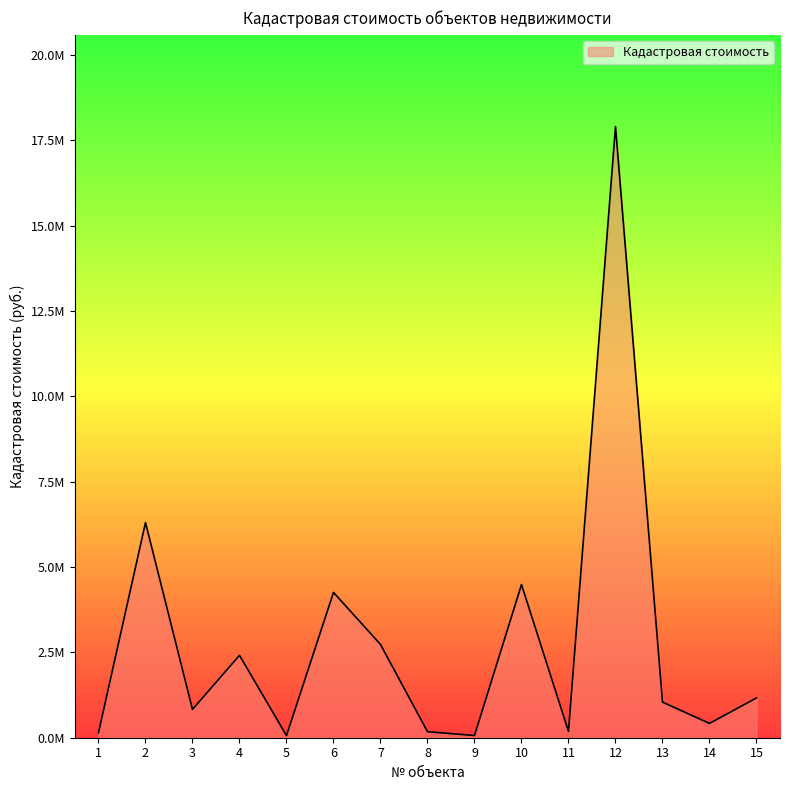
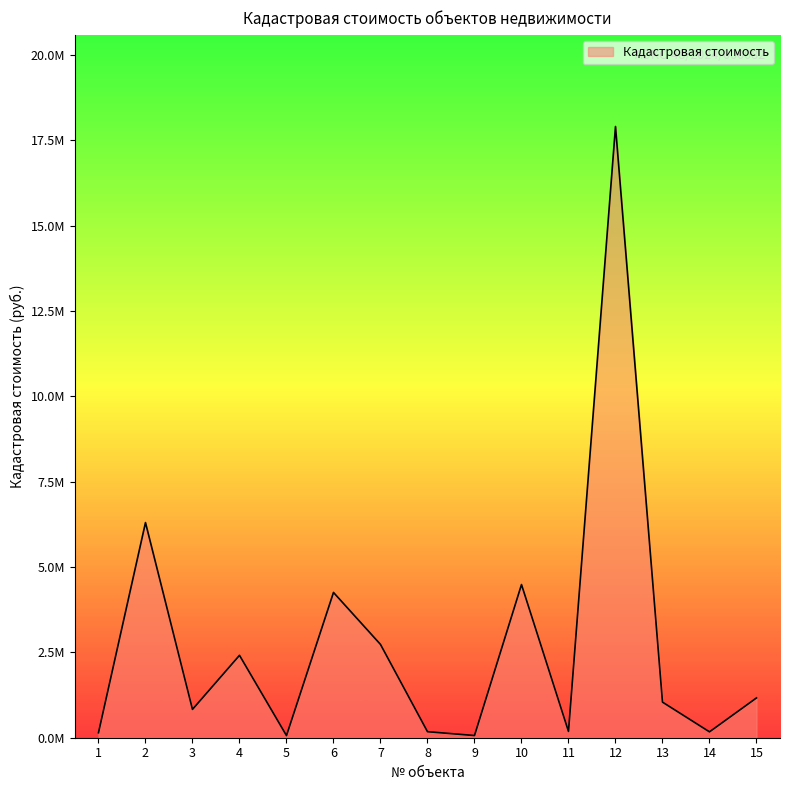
14: 400000 -> 200000
